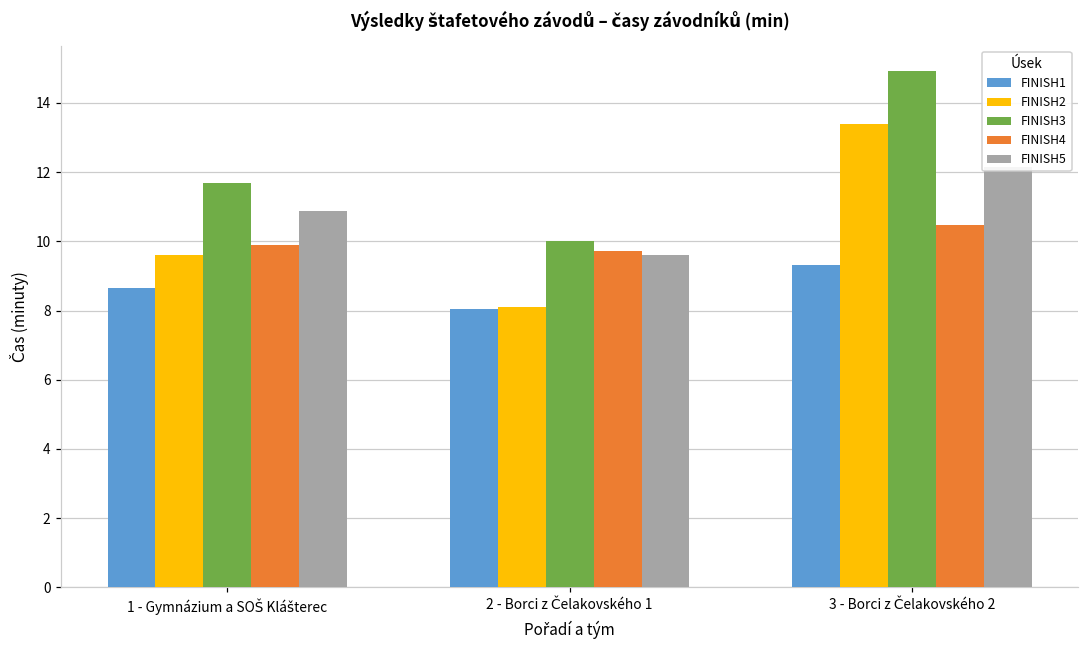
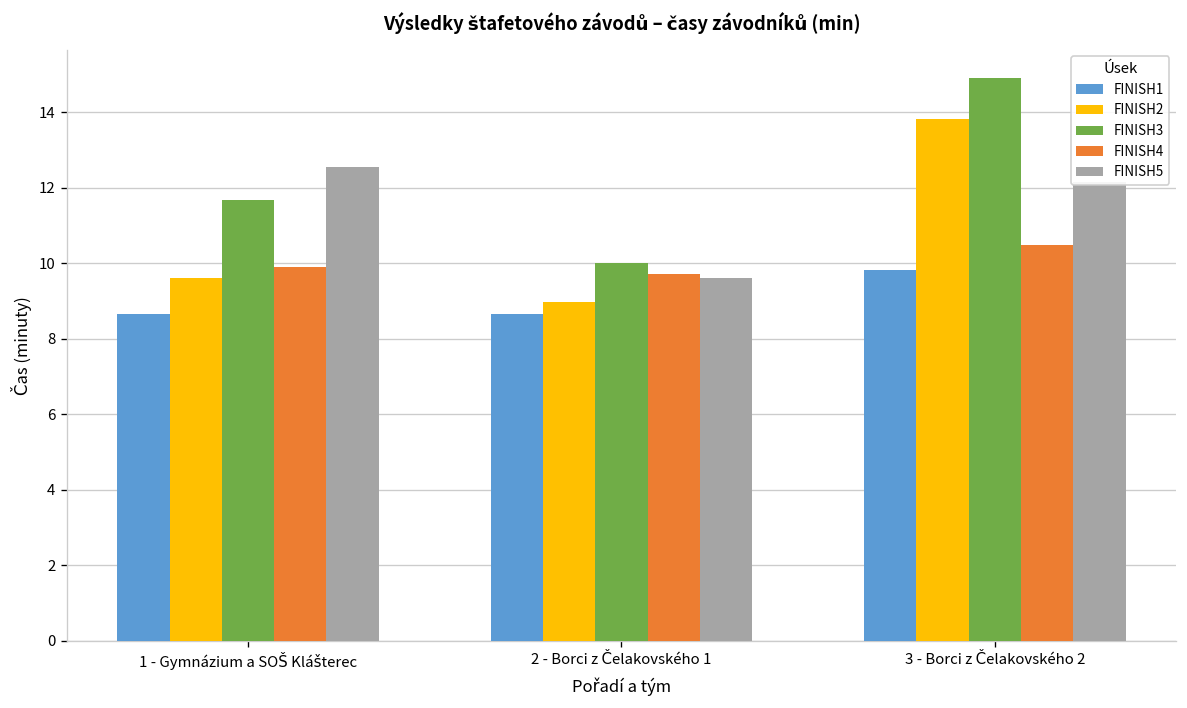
FINISH5, 1 - Gymnázium a SOŠ Klášterec: 10.9 -> 12.6
FINISH1, 2 - Borci z Čelakovského 1: 8.1 -> 8.7
FINISH2, 2 - Borci z Čelakovského 1: 8.1 -> 9.0
FINISH1, 3 - Borci z Čelakovského 2: 9.3 -> 9.8
FINISH2, 3 - Borci z Čelakovského 2: 13.4 -> 13.8
